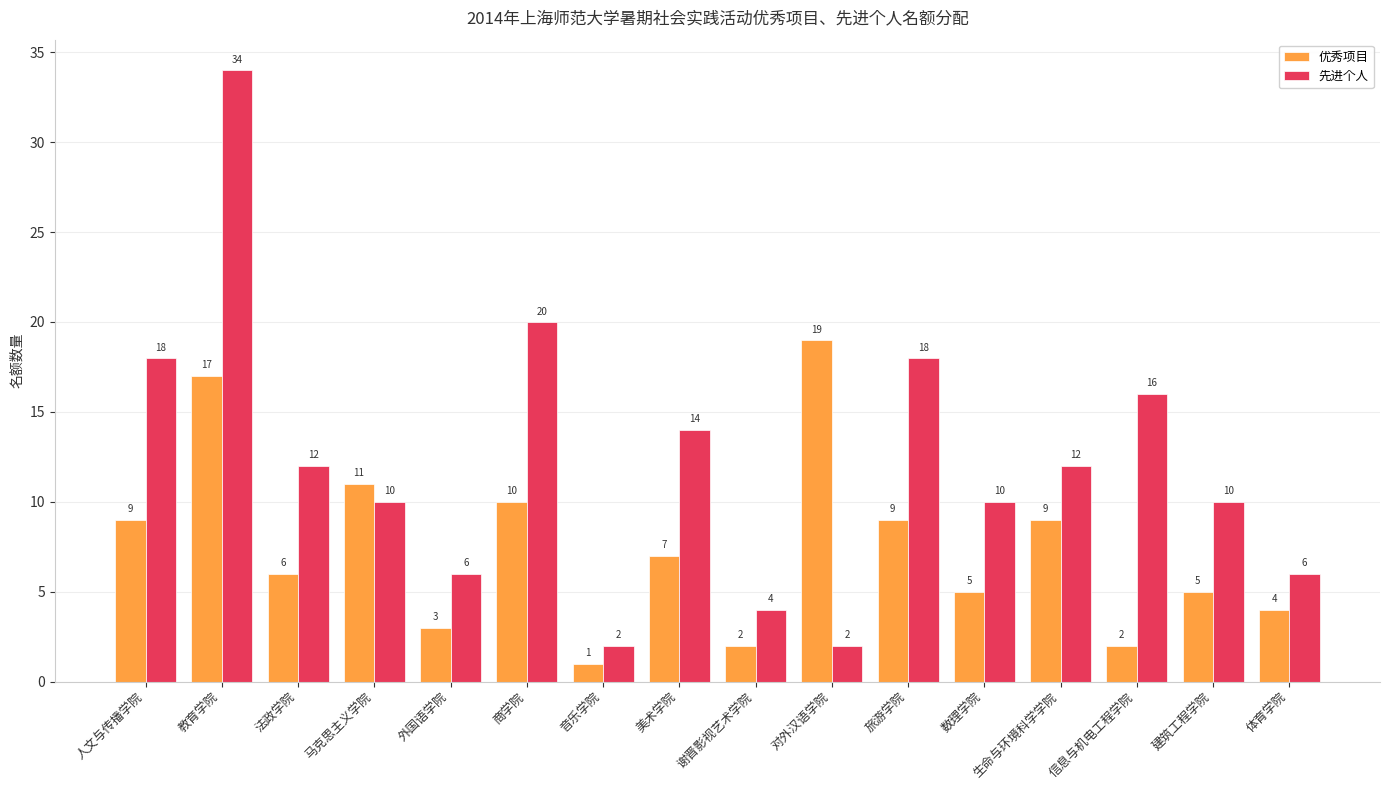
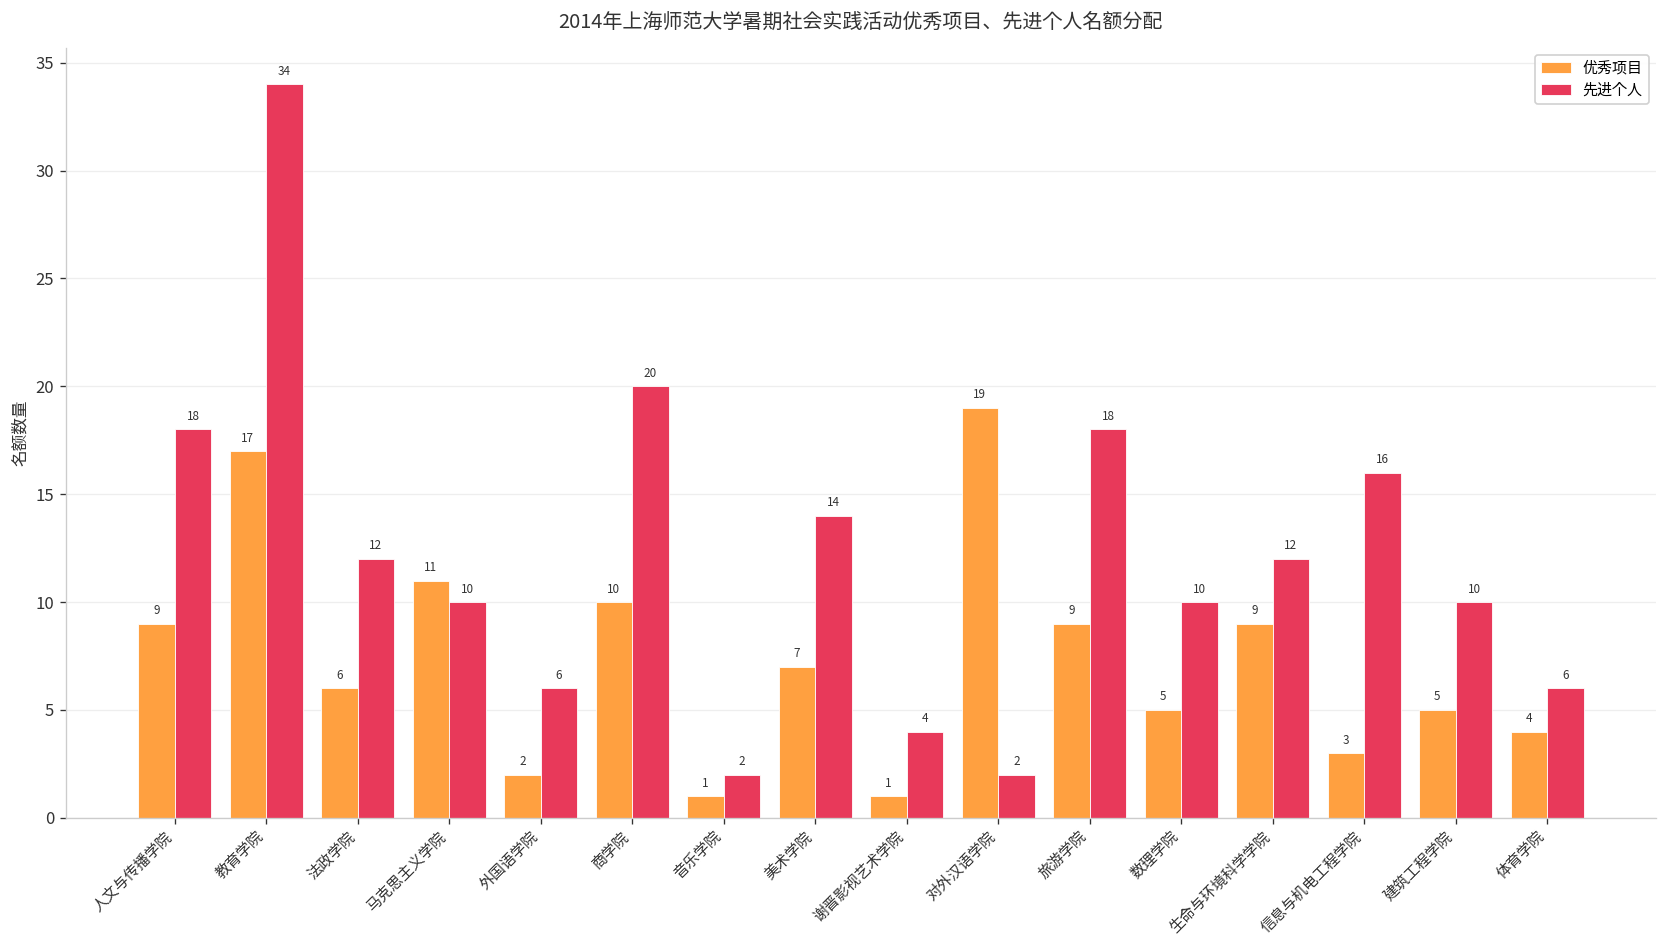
优秀项目, 外国语学院: 3 -> 2
优秀项目, 谢晋影视艺术学院: 2 -> 1
优秀项目, 信息与机电工程学院: 2 -> 3
